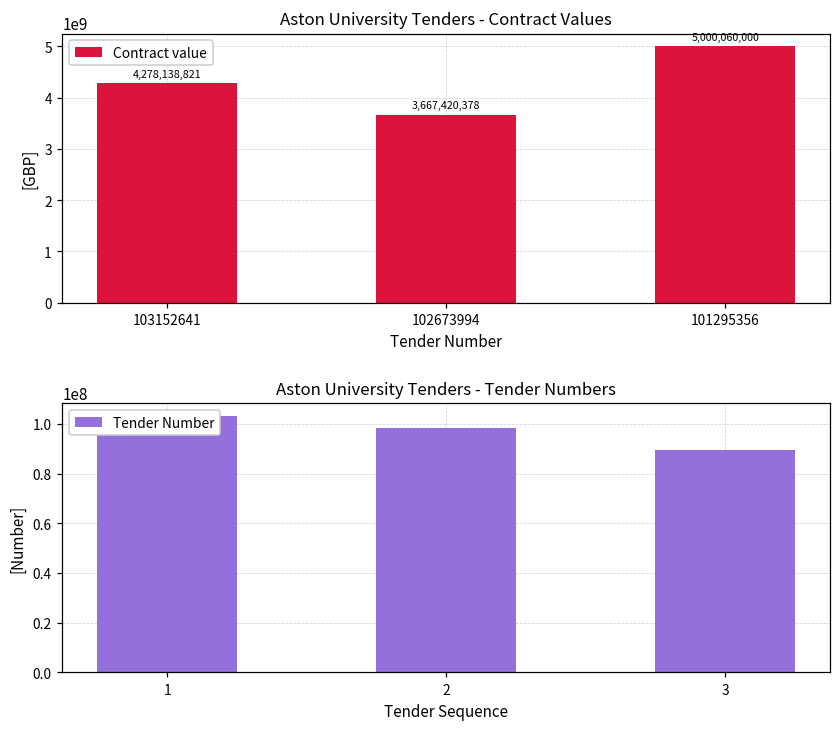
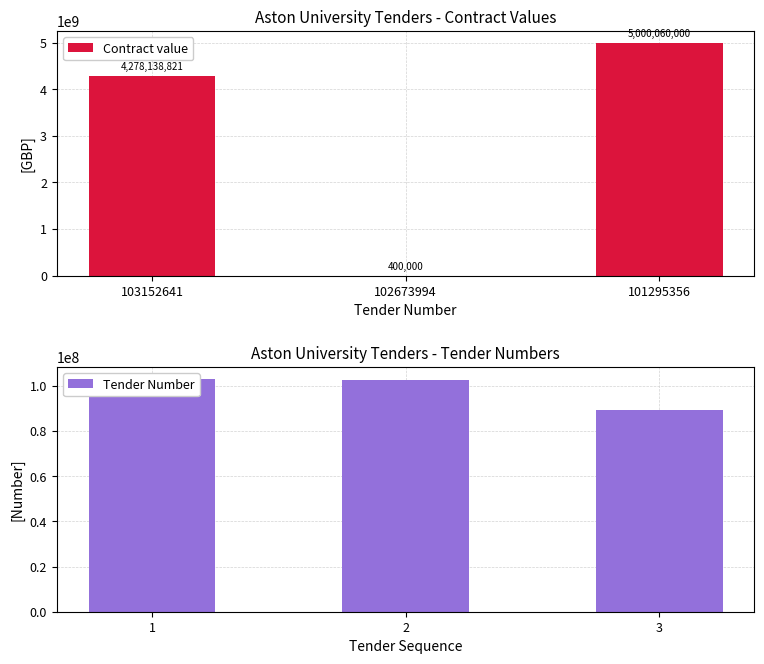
Aston University Tenders - Contract Values, 102673994: 3,667,420,378 -> 400,000
Aston University Tenders - Tender Numbers, 2: 99000000 -> 103000000
